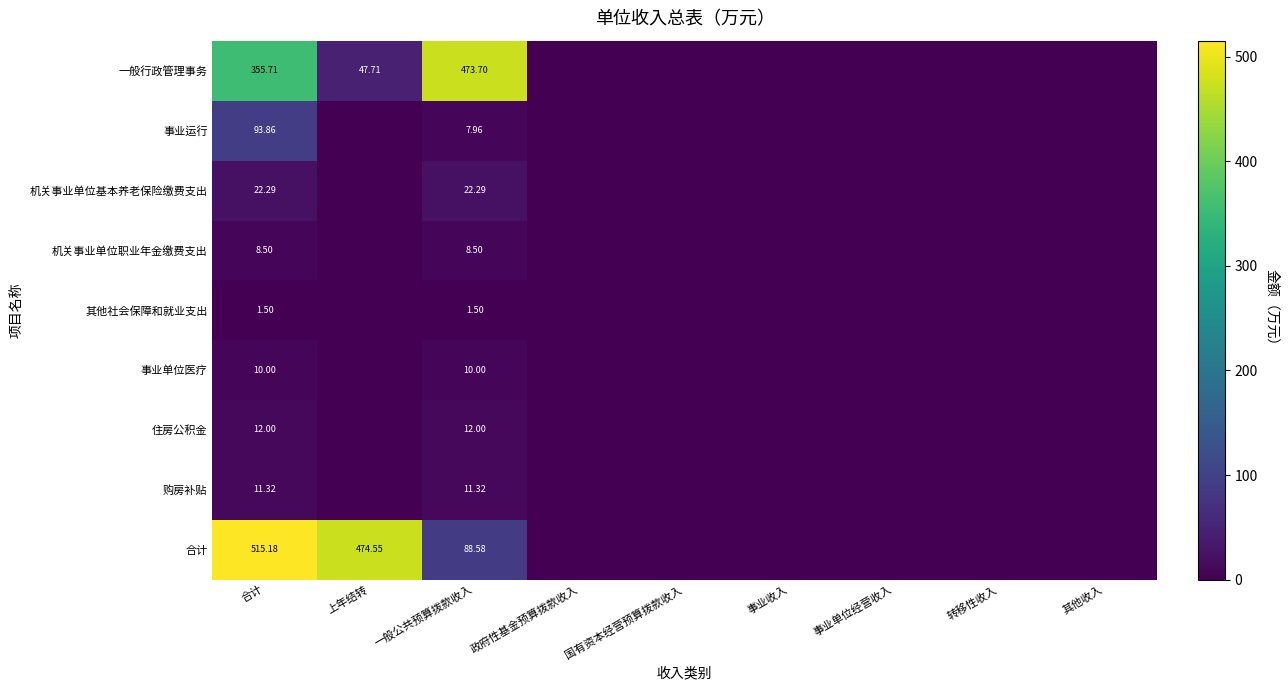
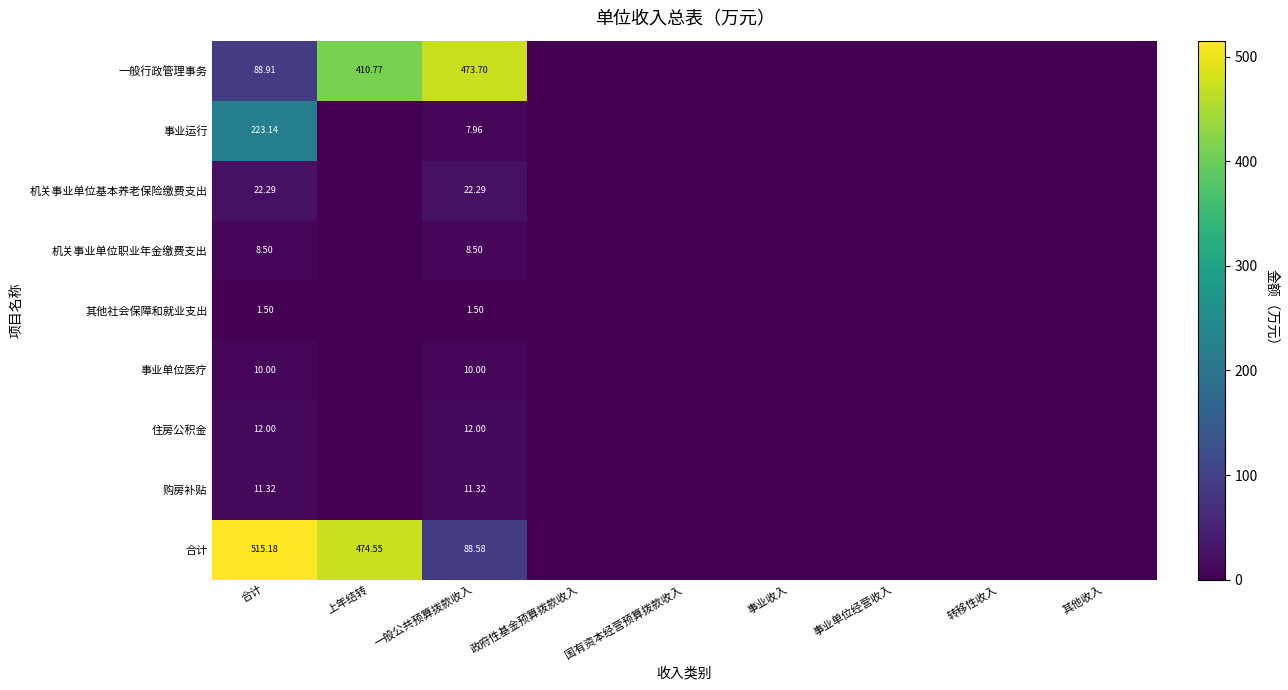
一般行政管理事务, 合计: 355.71 -> 88.91
一般行政管理事务, 上年结转: 47.71 -> 410.77
事业运行, 合计: 93.86 -> 223.14
